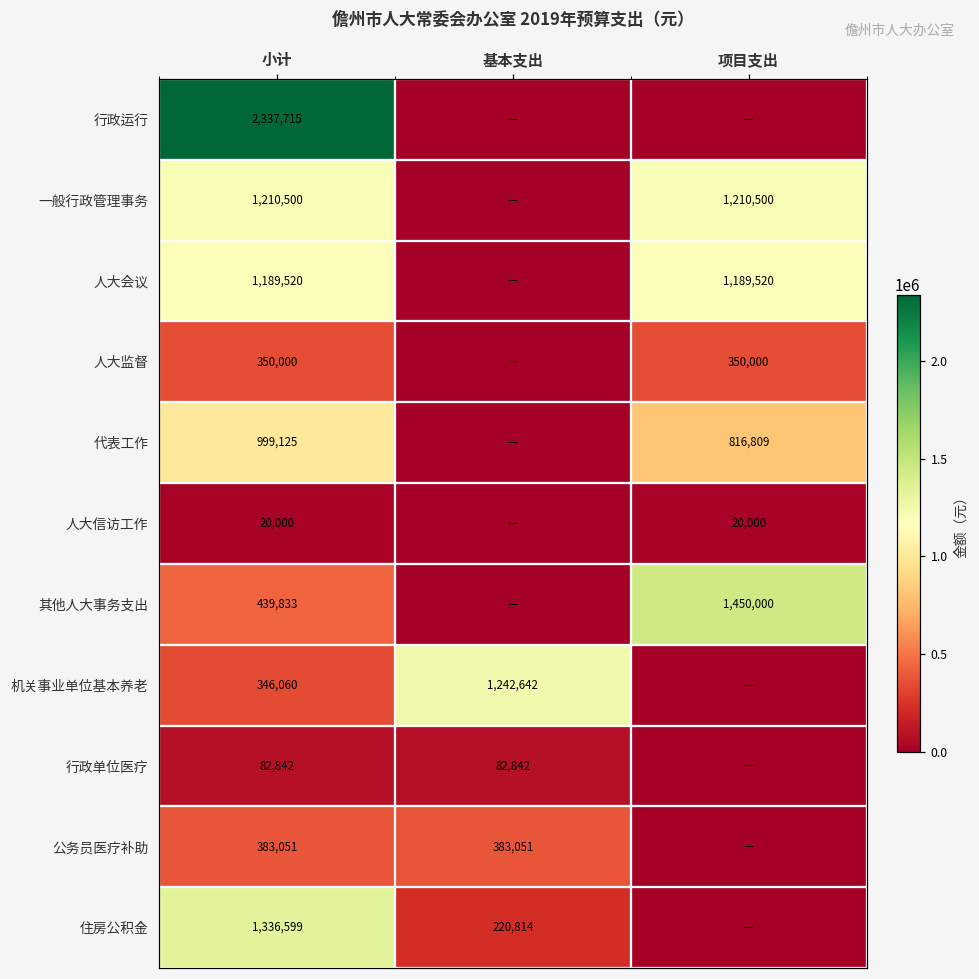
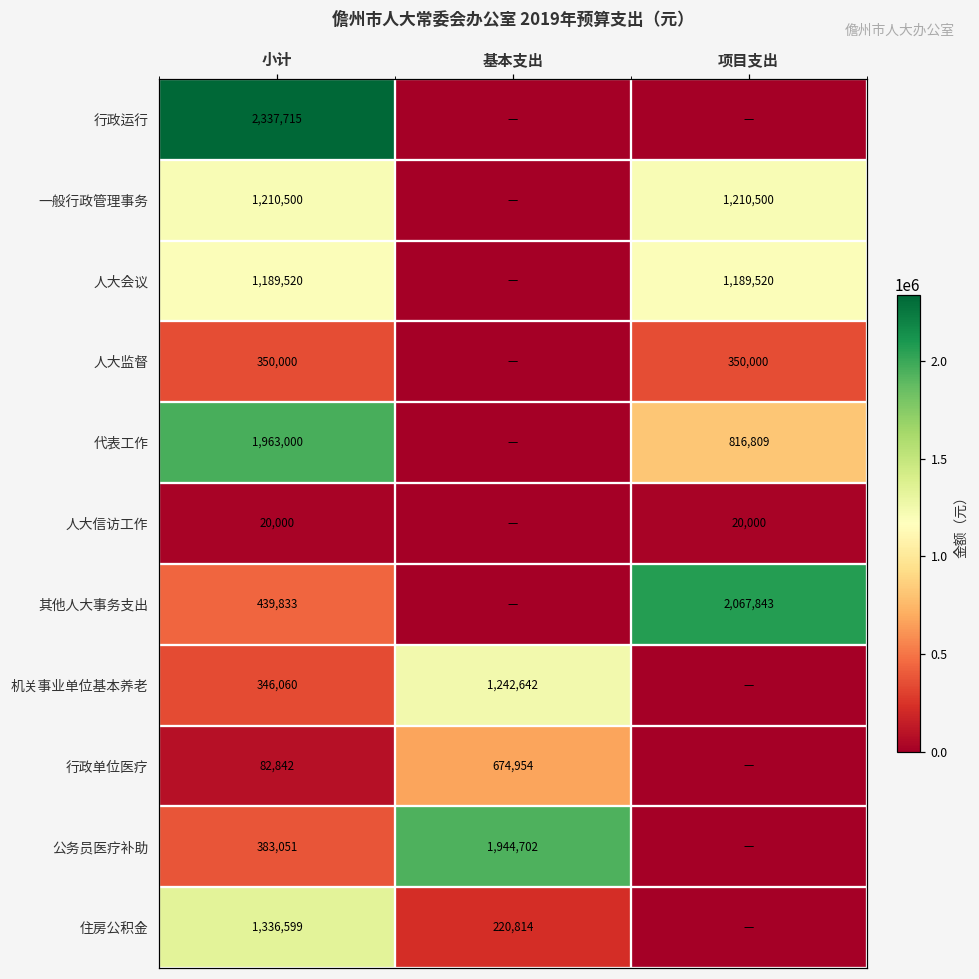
代表工作, 小计: 999,125 -> 1,963,000
其他人大事务支出, 项目支出: 1,450,000 -> 2,067,843
行政单位医疗, 基本支出: 82,842 -> 674,954
公务员医疗补助, 基本支出: 383,051 -> 1,944,702
